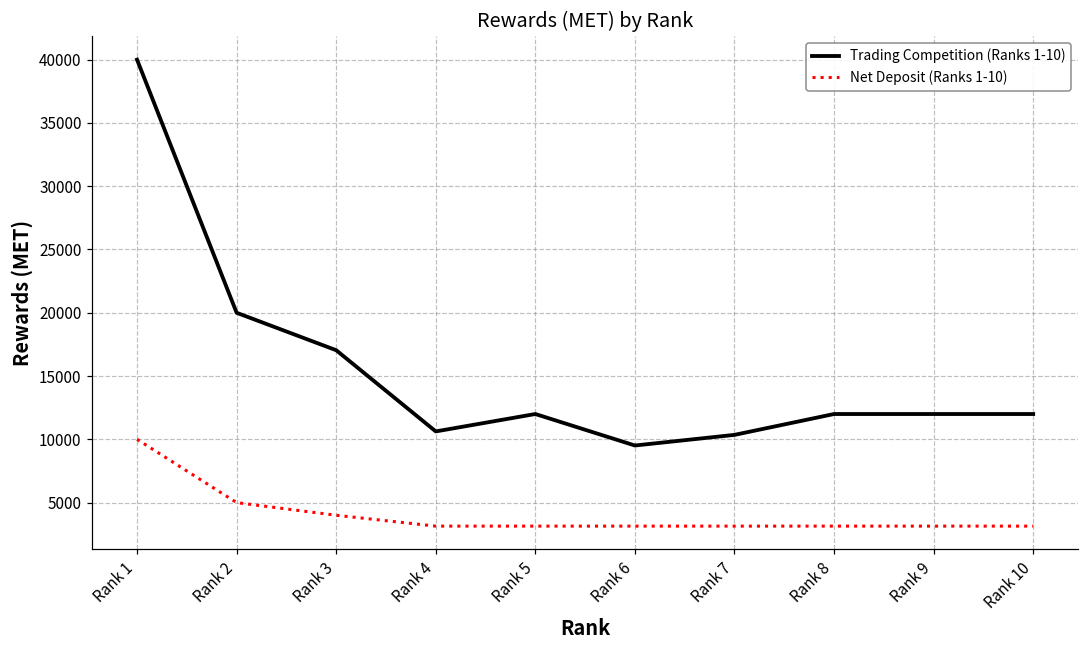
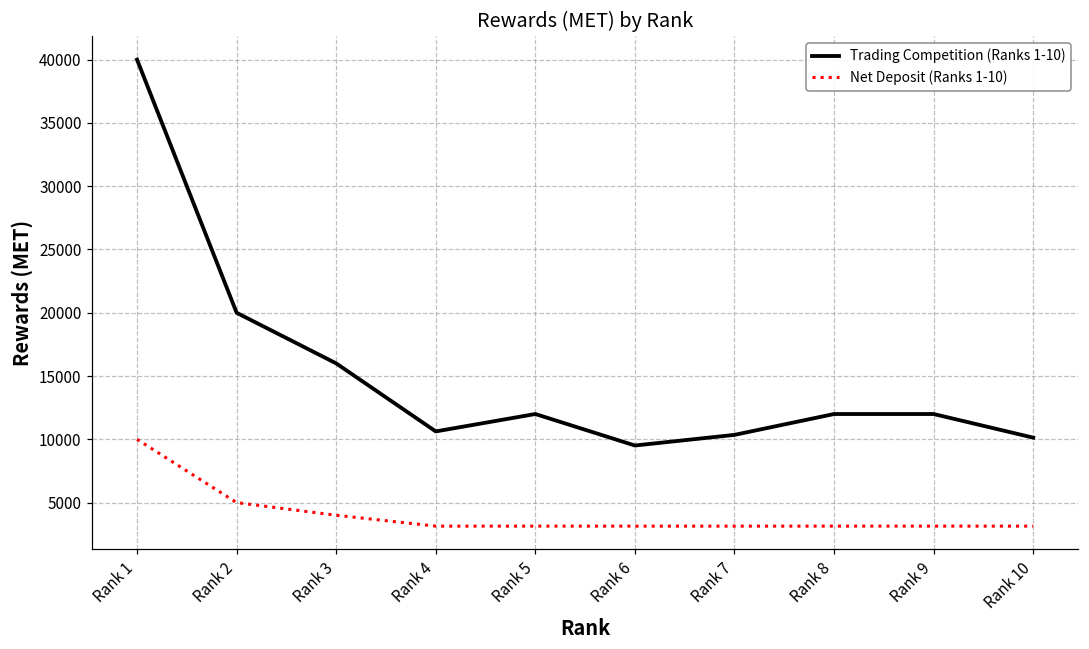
Trading Competition (Ranks 1-10), Rank 3: 17000 -> 16000
Trading Competition (Ranks 1-10), Rank 10: 12000 -> 10100
